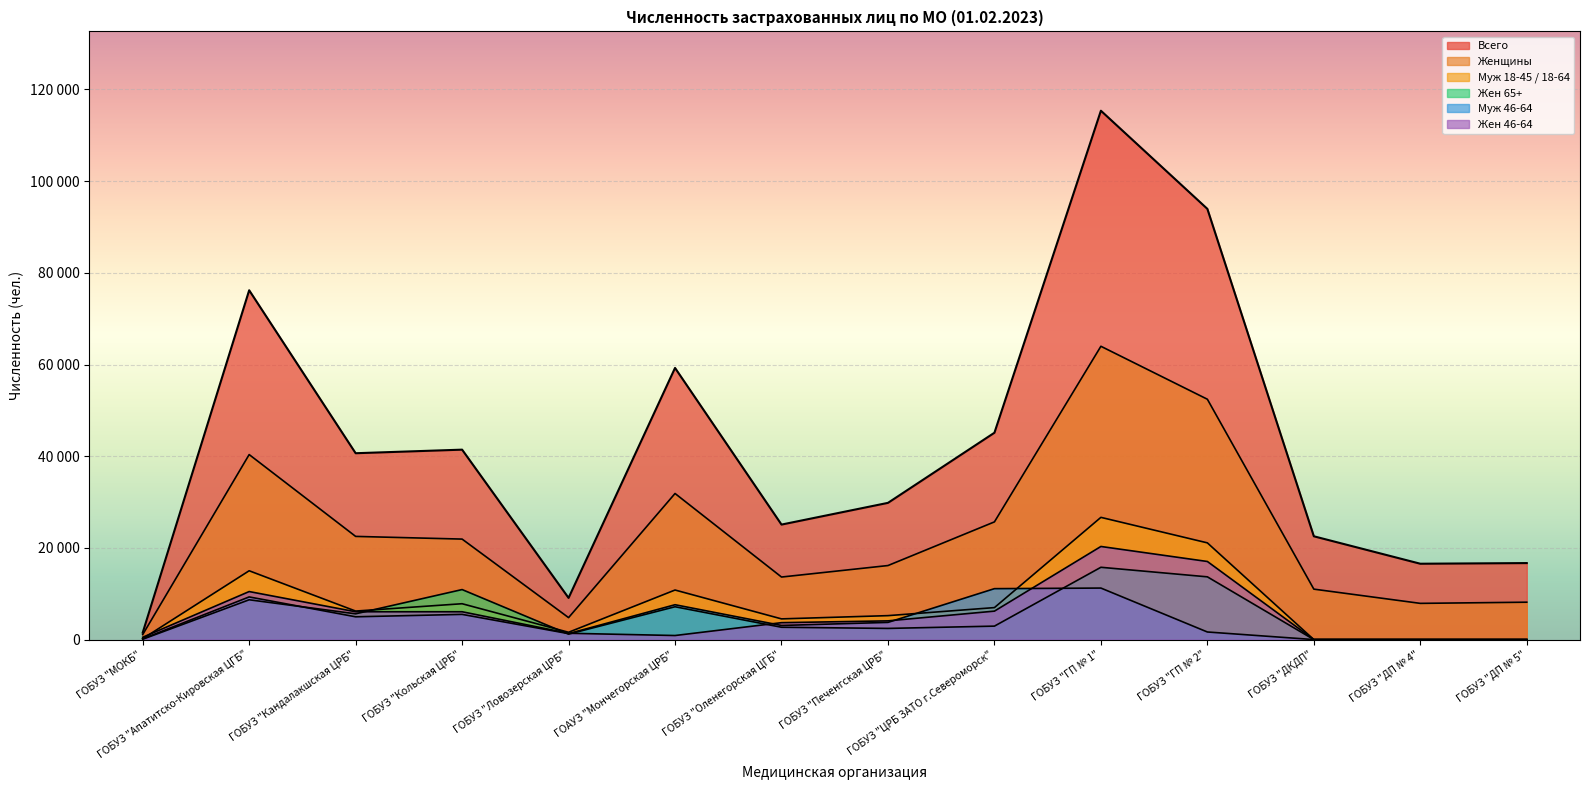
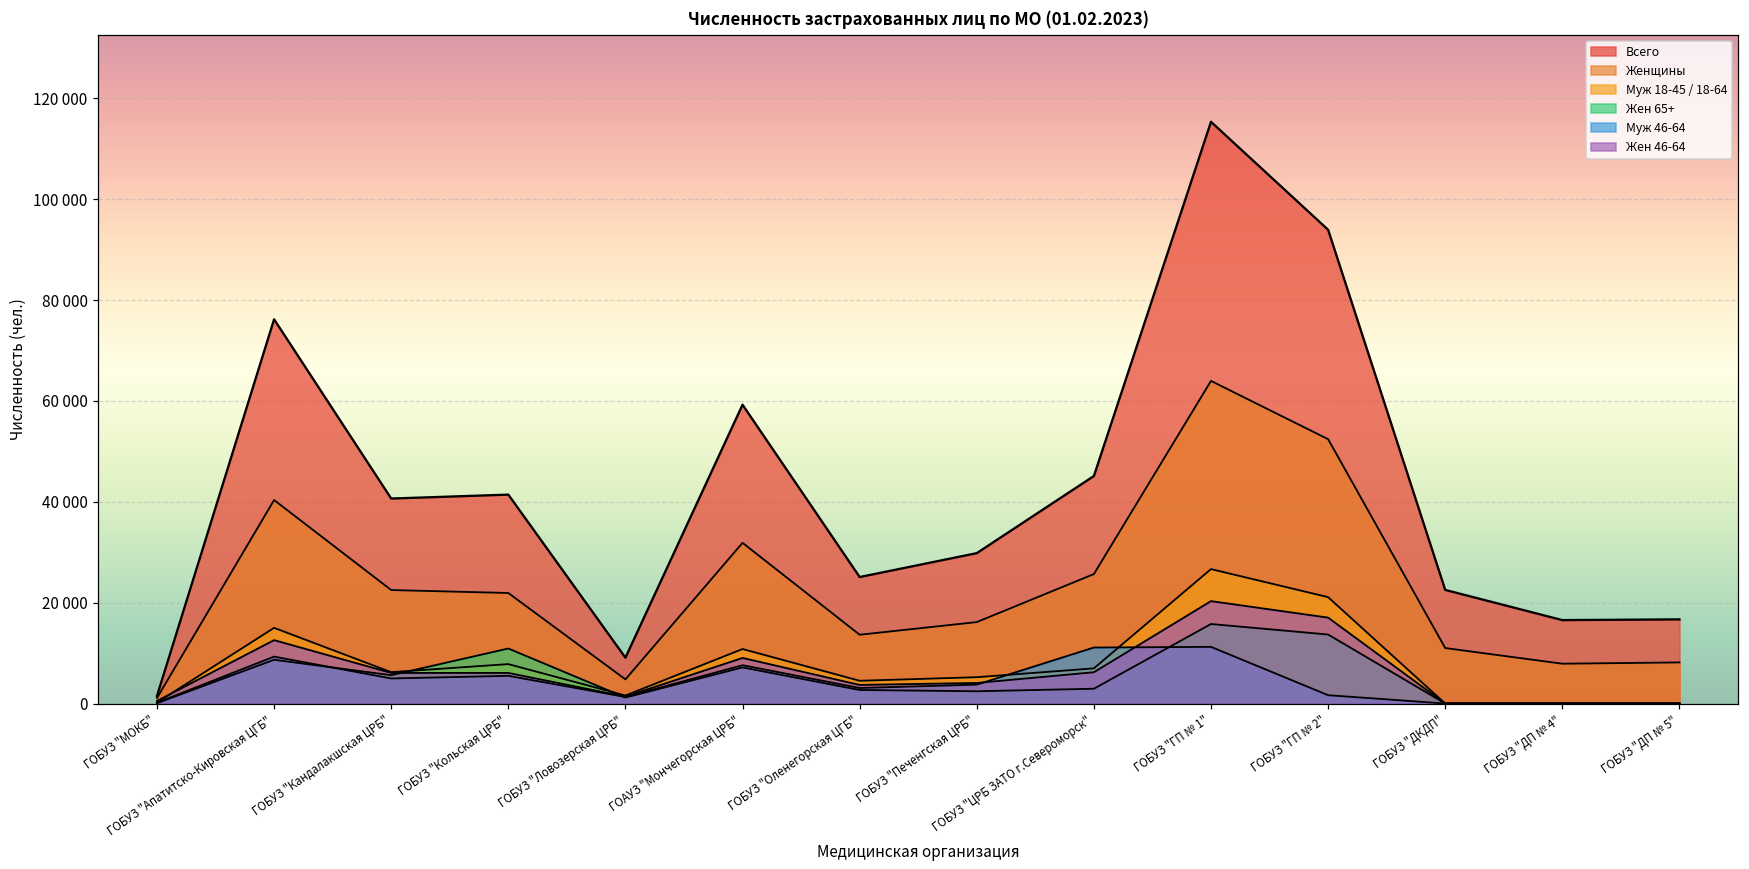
Жен 46-64, ГОБУЗ "Апатитско-Кировская ЦГБ": 10000 -> 13000
Жен 46-64, ГОАУЗ "Мончегорская ЦРБ": 1000 -> 9000
